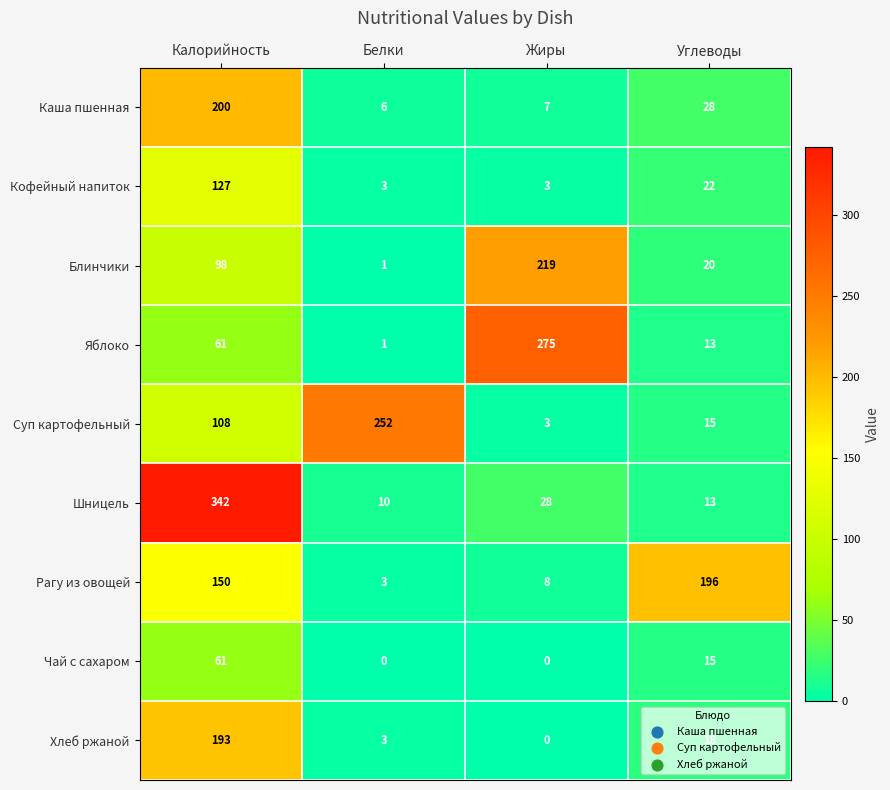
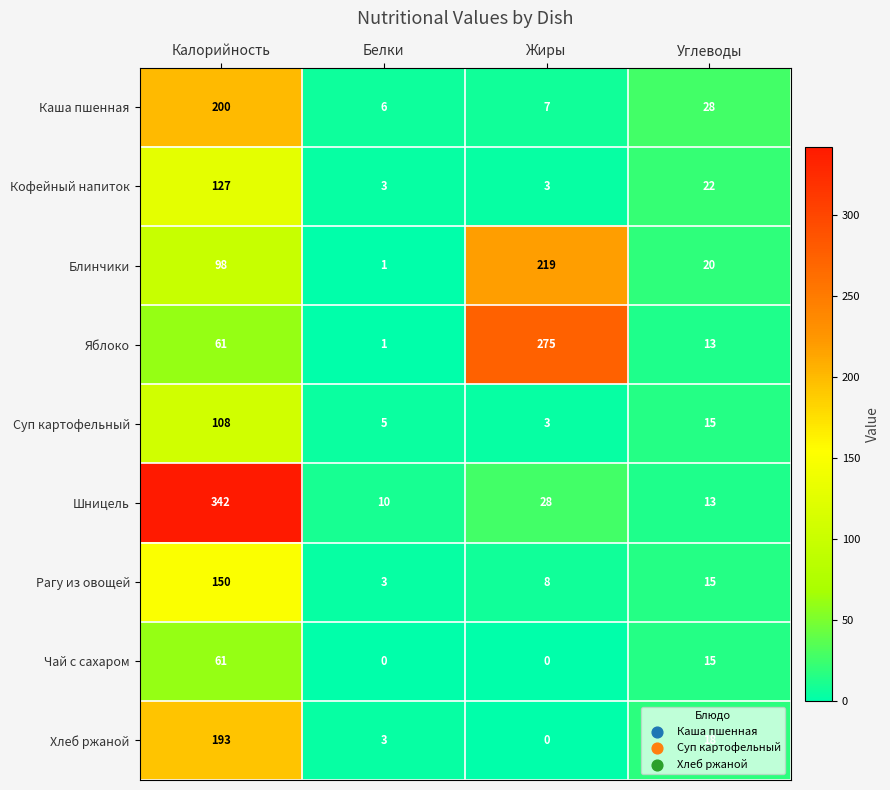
Суп картофельный, Белки: 252 -> 5
Рагу из овощей, Углеводы: 196 -> 15
